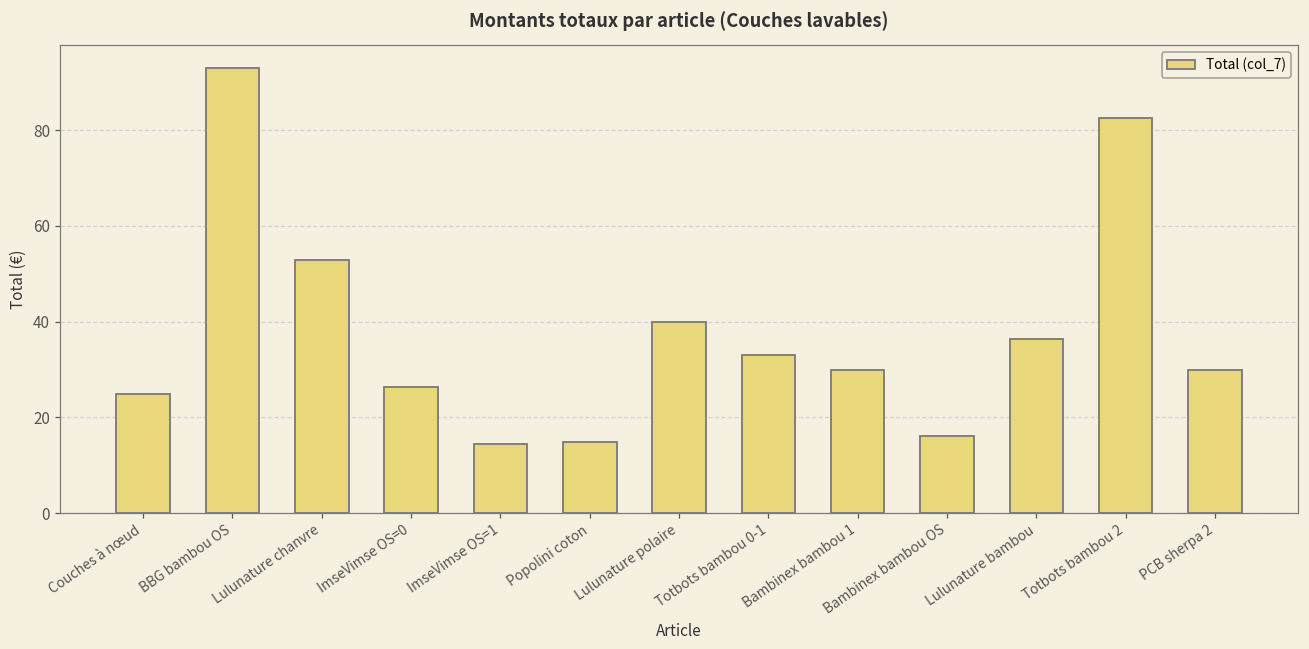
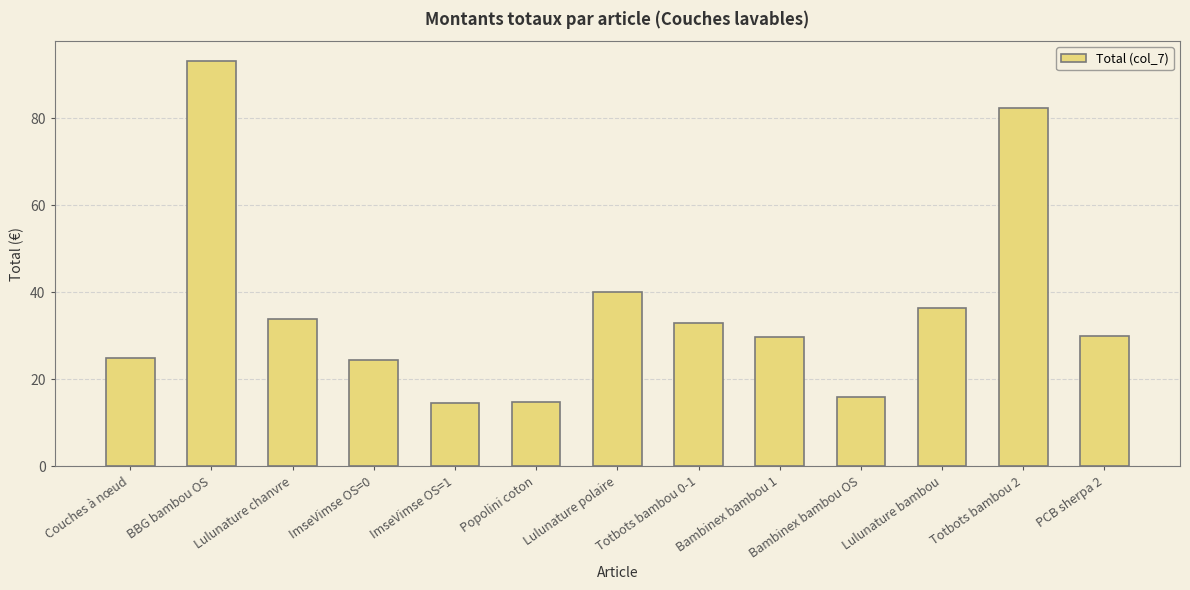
Lulunature chanvre: 53 -> 34
ImseVimse OS=0: 26 -> 25
